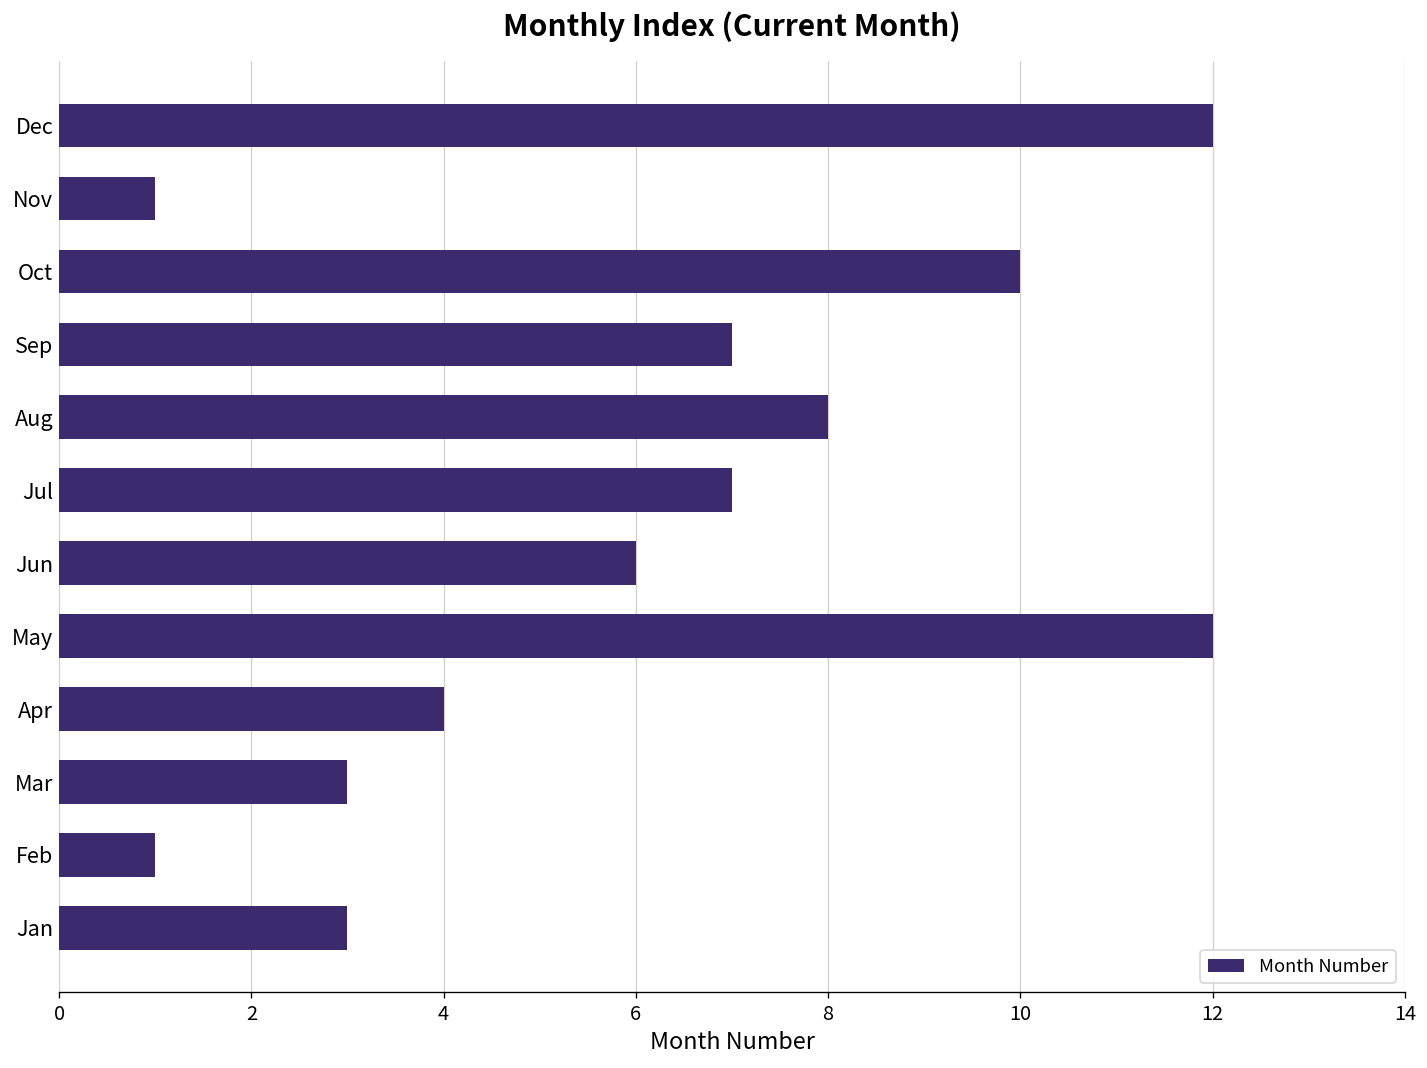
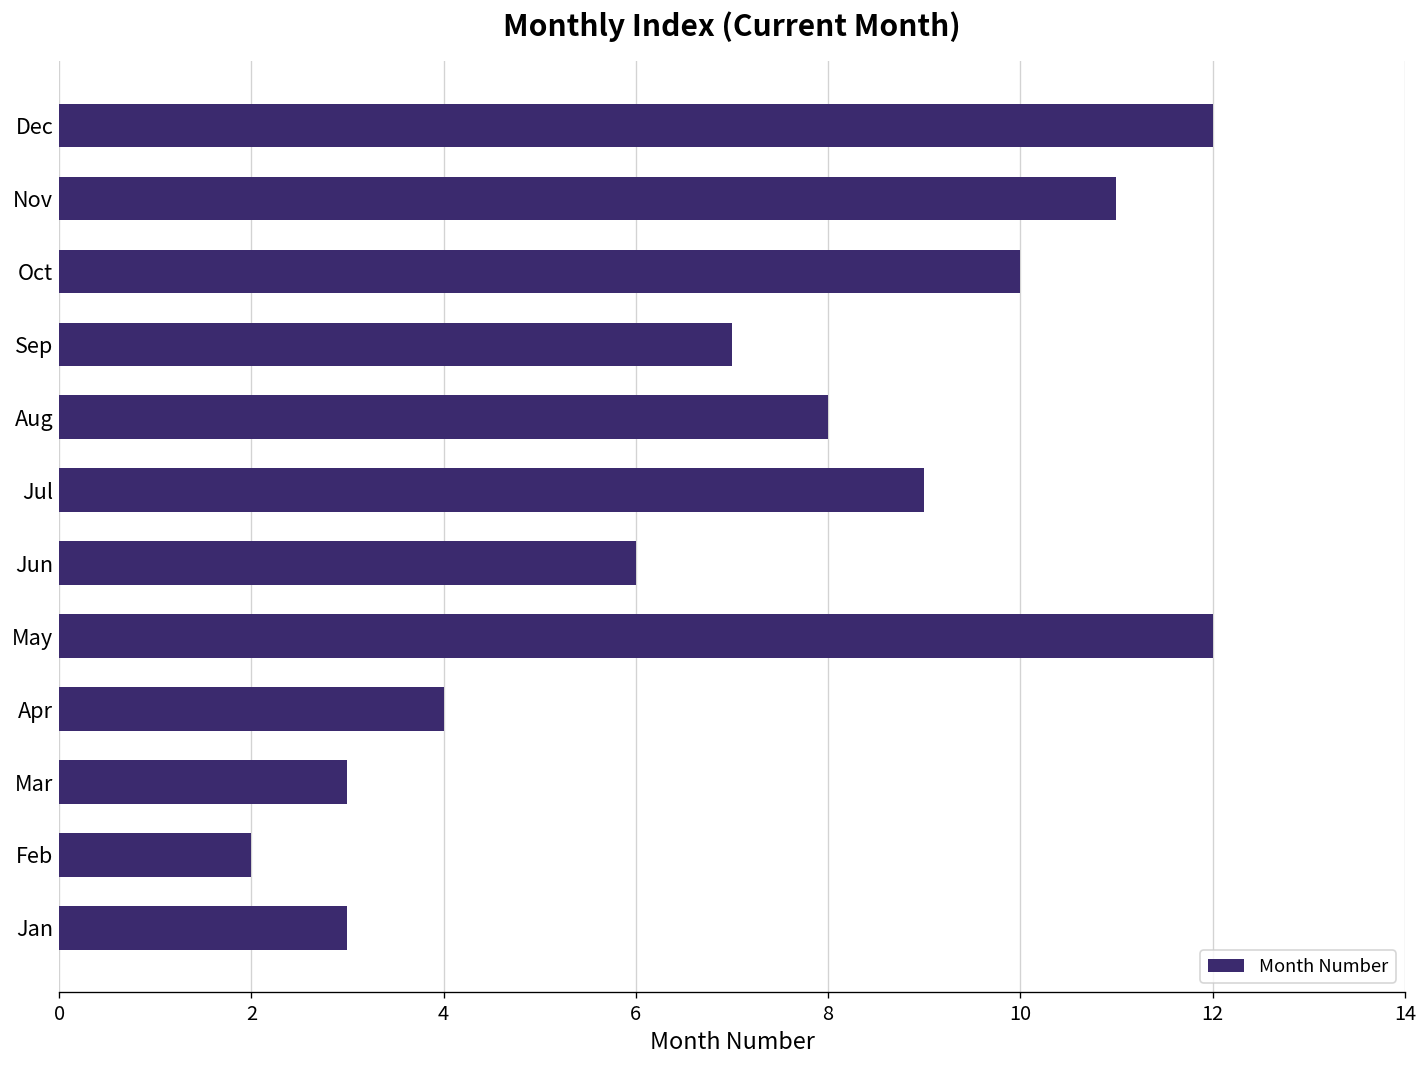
Nov: 1 -> 11
Jul: 7 -> 9
Feb: 1 -> 2
